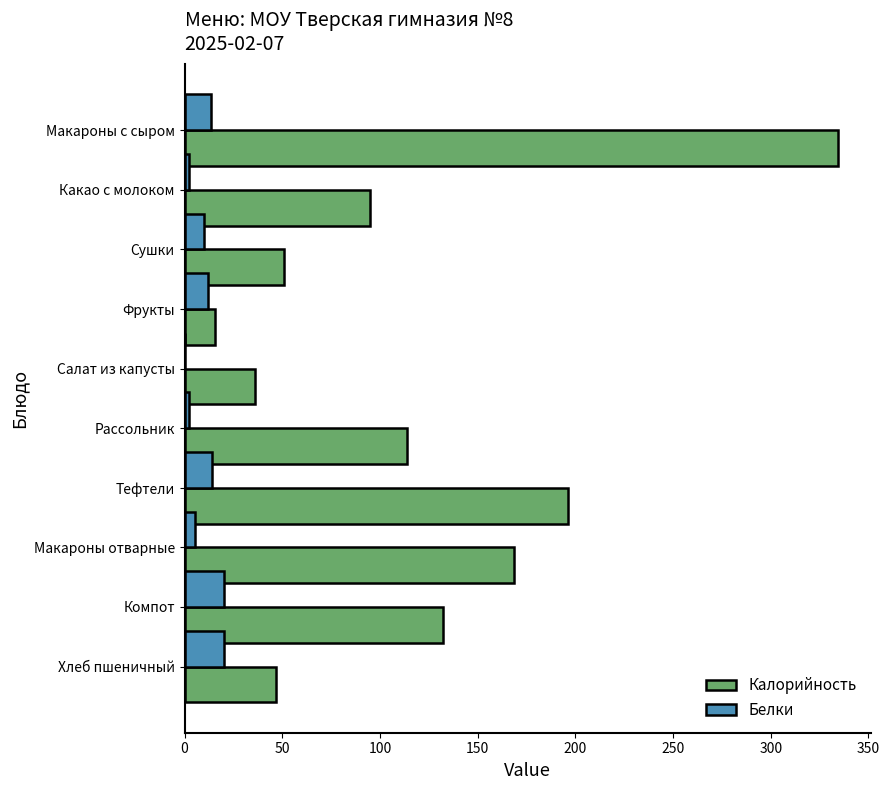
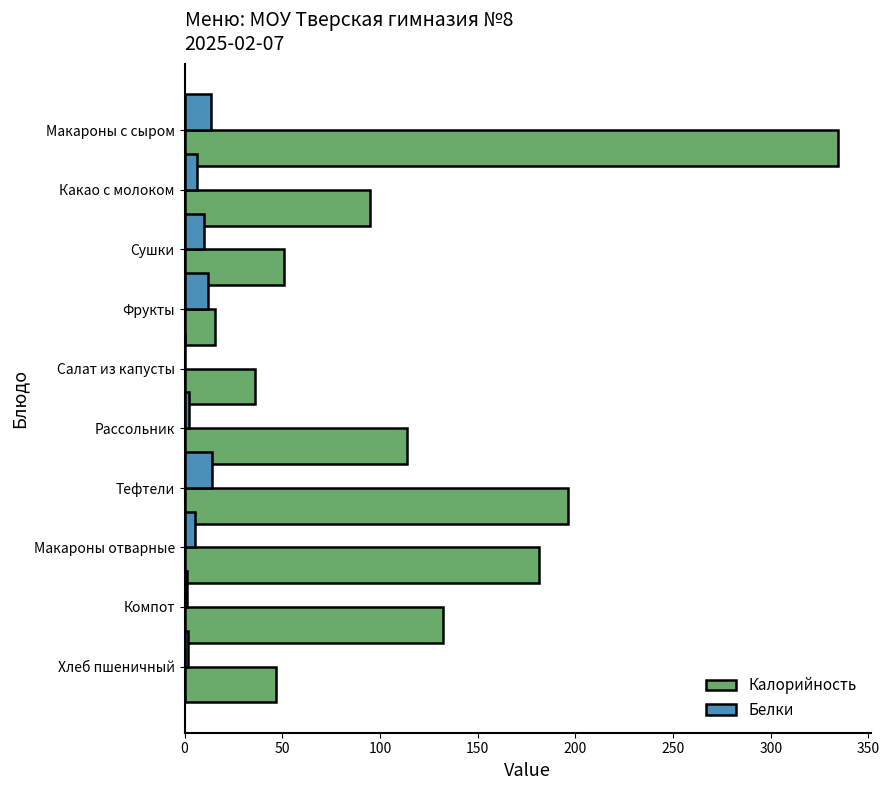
Белки, Какао с молоком: 2 -> 7
Калорийность, Макароны отварные: 168 -> 181
Белки, Компот: 20 -> 1
Белки, Хлеб пшеничный: 20 -> 2
